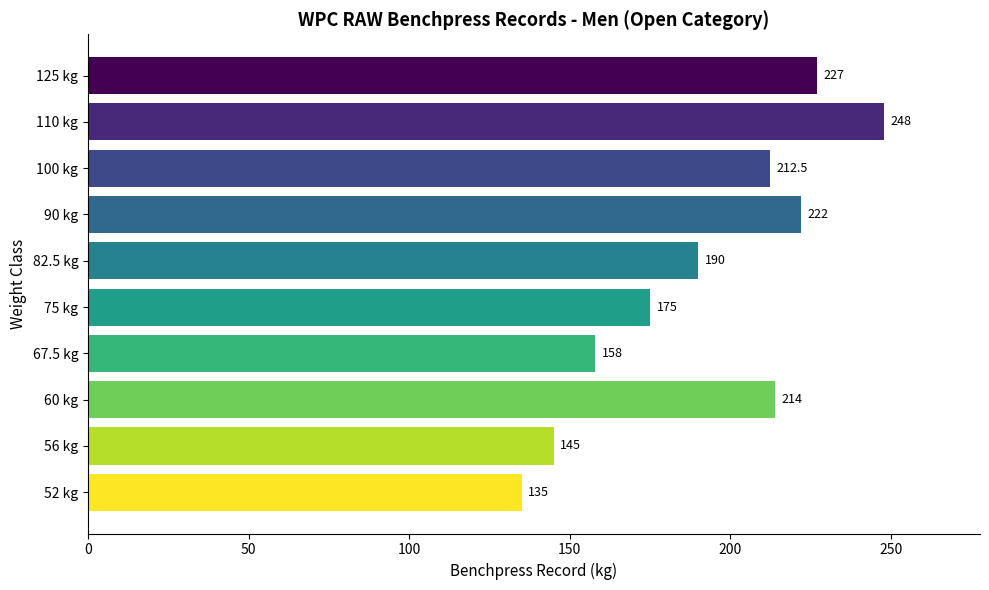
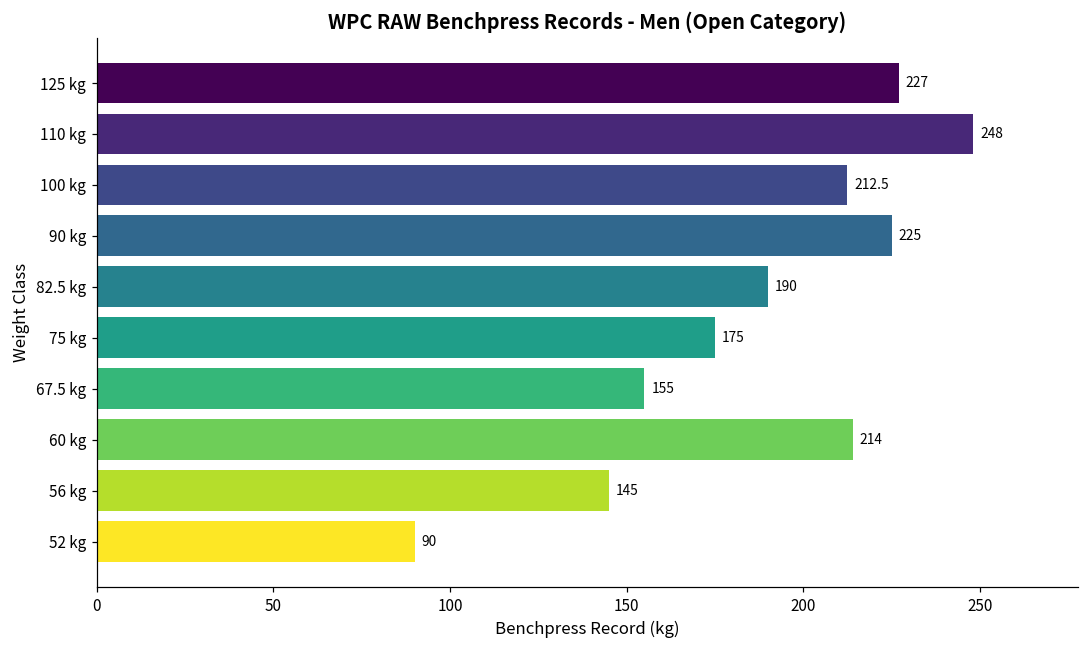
90 kg: 222 -> 225
67.5 kg: 158 -> 155
52 kg: 135 -> 90
